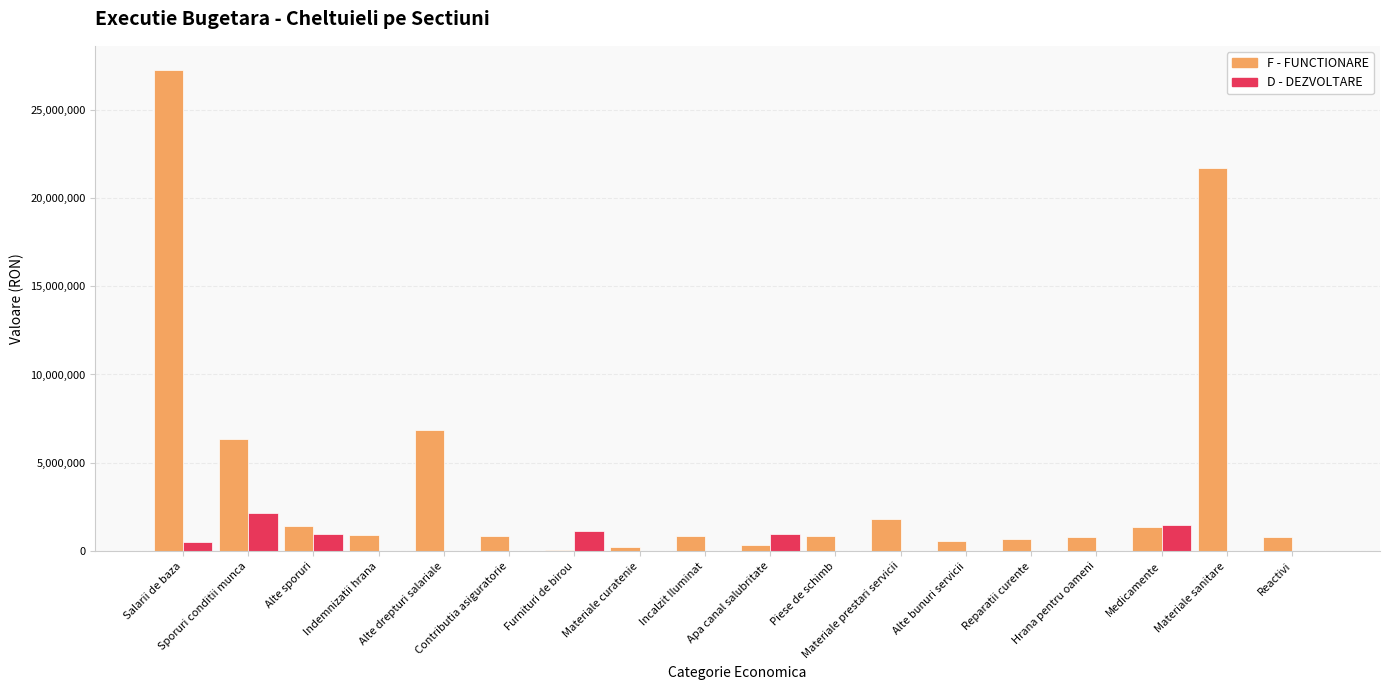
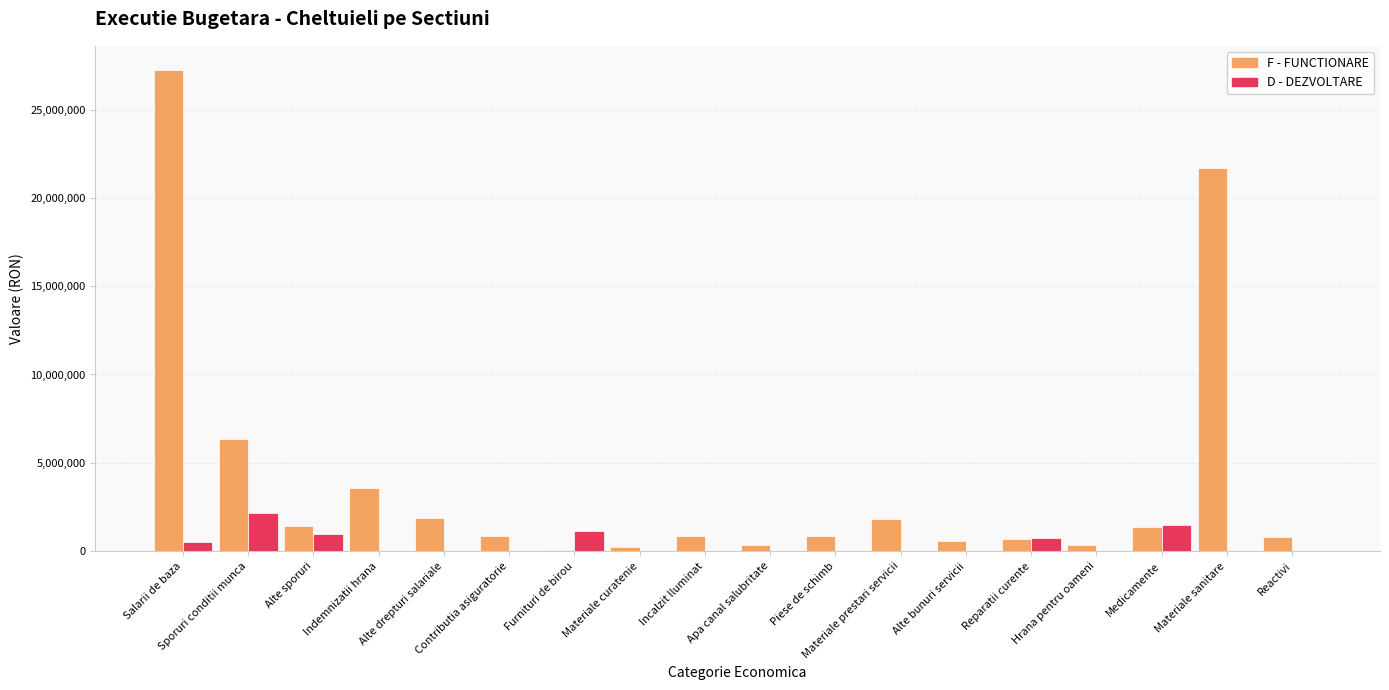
F - FUNCTIONARE, Indemnizatii hrana: 900,000 -> 3,600,000
F - FUNCTIONARE, Alte drepturi salariale: 6,900,000 -> 1,900,000
D - DEZVOLTARE, Apa canal salubritate: 900,000 -> 0
D - DEZVOLTARE, Reparatii curente: 0 -> 800,000
F - FUNCTIONARE, Hrana pentru oameni: 800,000 -> 400,000
